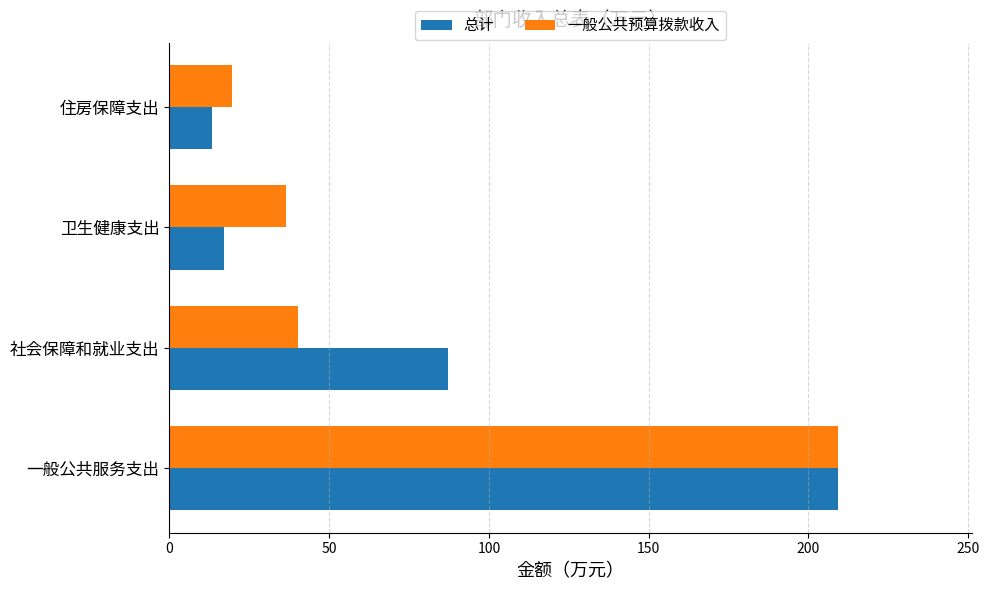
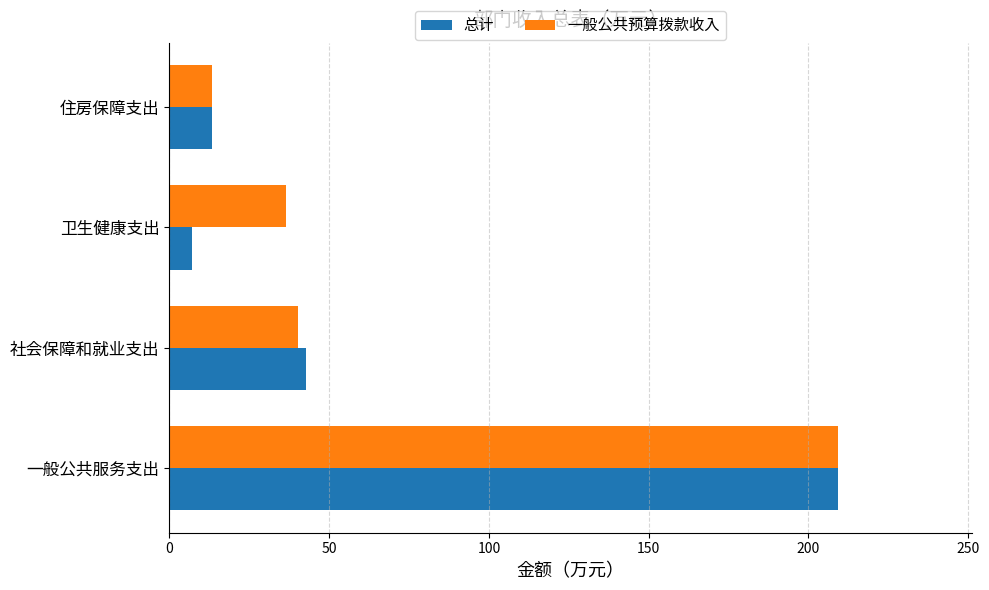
一般公共预算拨款收入, 住房保障支出: 20 -> 13
总计, 卫生健康支出: 17 -> 7
总计, 社会保障和就业支出: 87 -> 43
